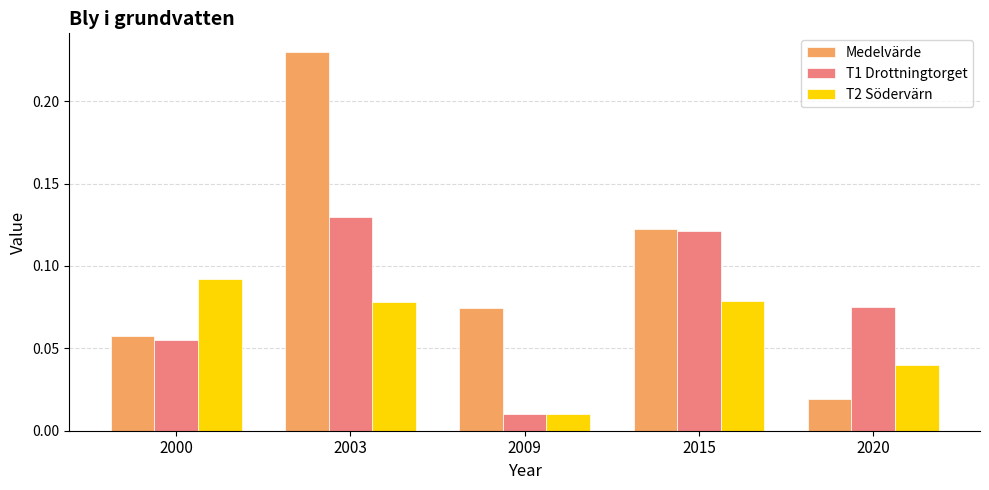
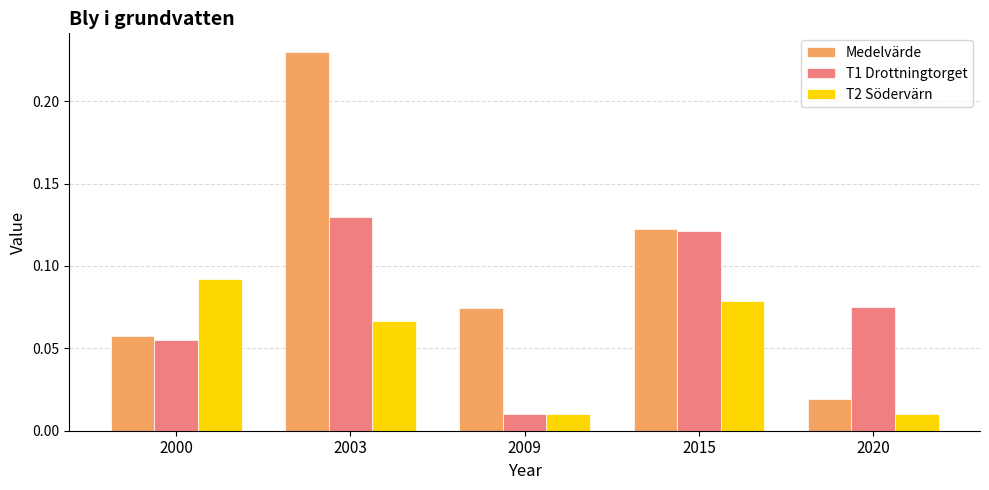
T2 Södervärn, 2003: 0.078 -> 0.066
T2 Södervärn, 2020: 0.04 -> 0.01
